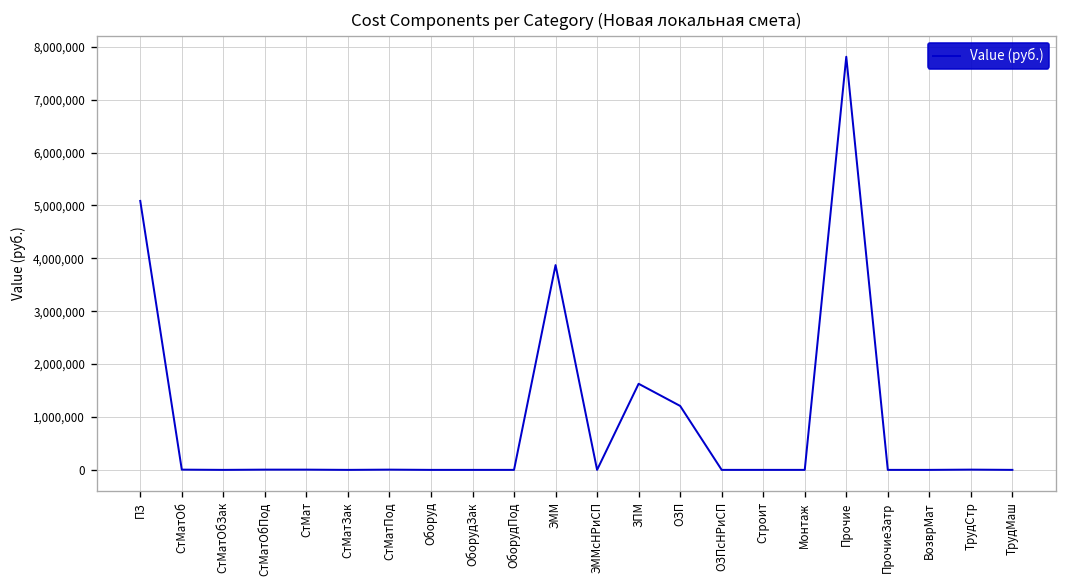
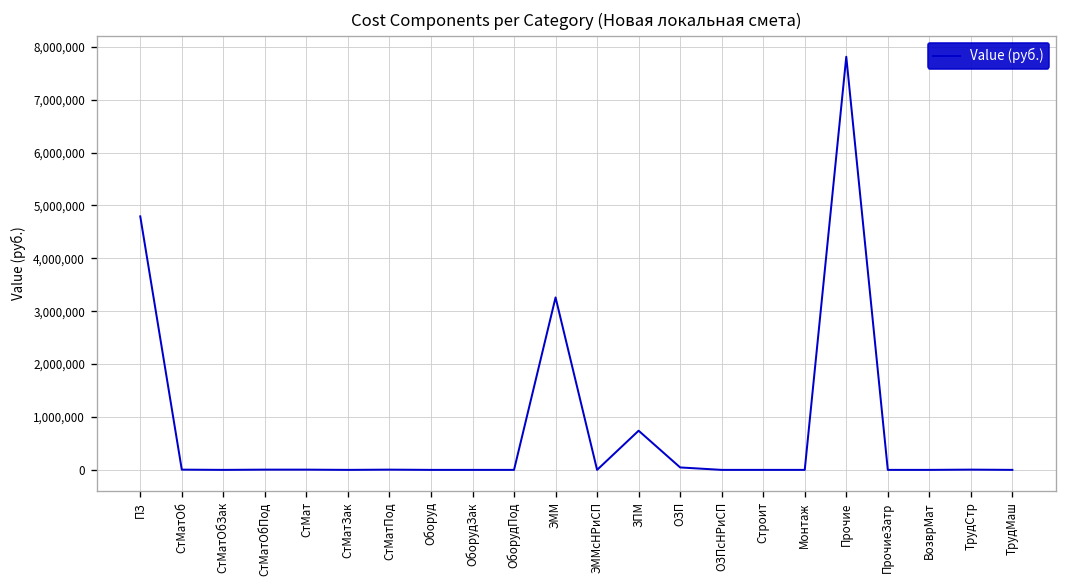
ПЗ: 5,100,000 -> 4,800,000
ЭММ: 3,900,000 -> 3,300,000
ЗПМ: 1,600,000 -> 700,000
ОЗП: 1,200,000 -> 0
